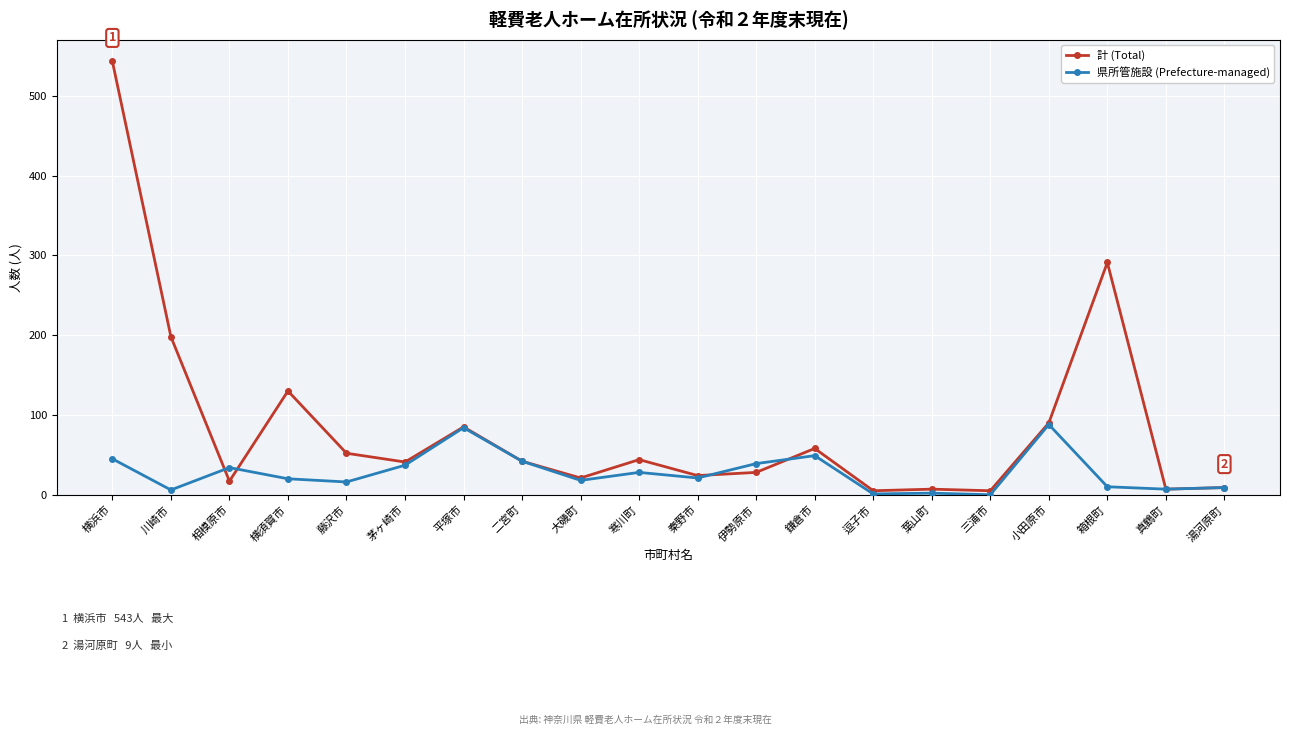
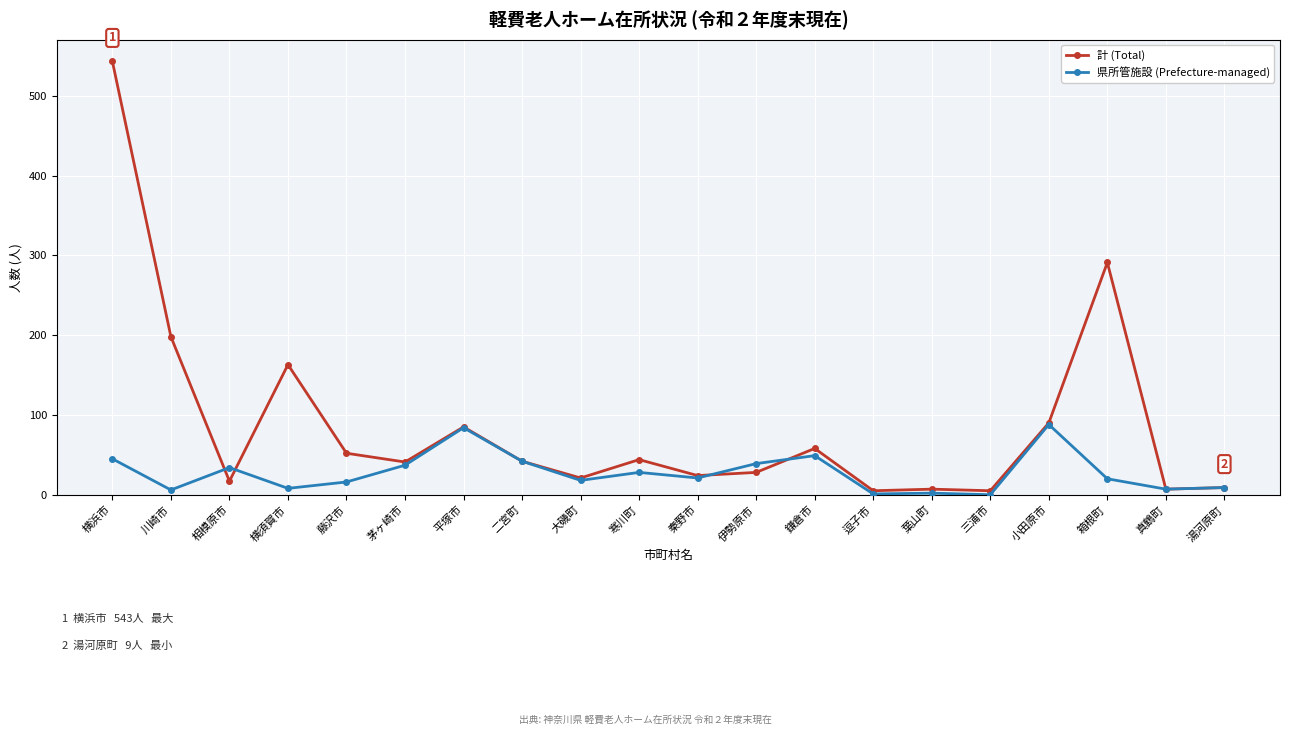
計 (Total), 横須賀市: 130 -> 160
県所管施設 (Prefecture-managed), 横須賀市: 20 -> 10
県所管施設 (Prefecture-managed), 箱根町: 10 -> 20
